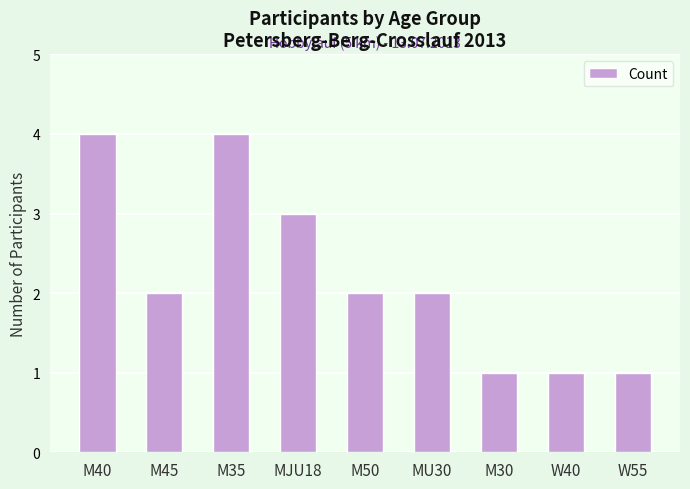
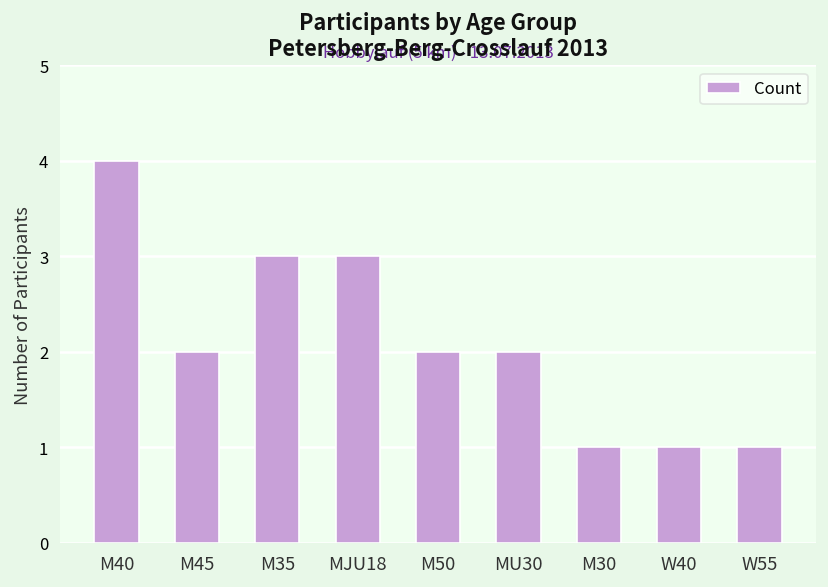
M35: 4 -> 3
